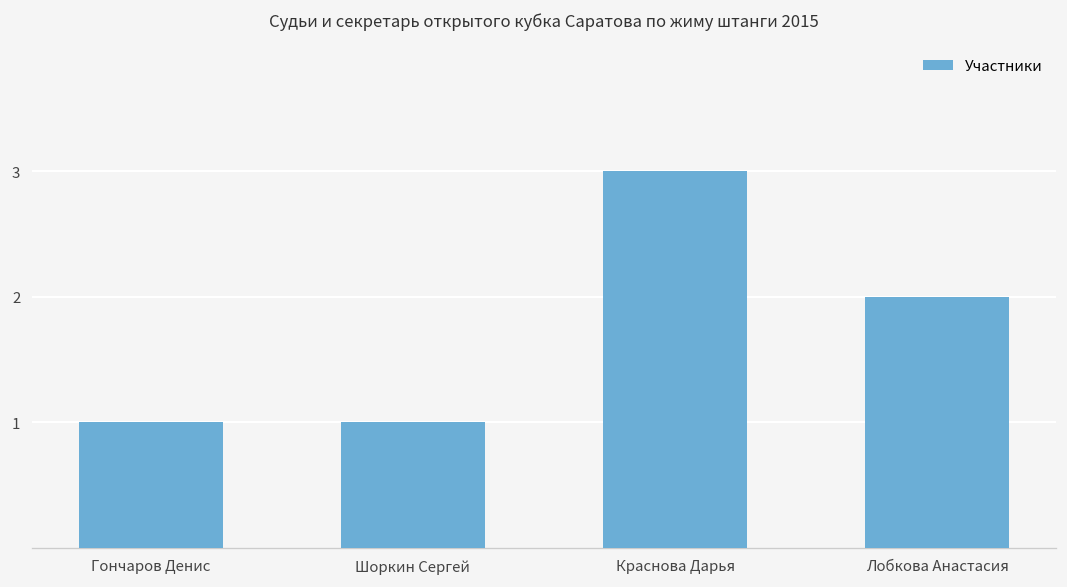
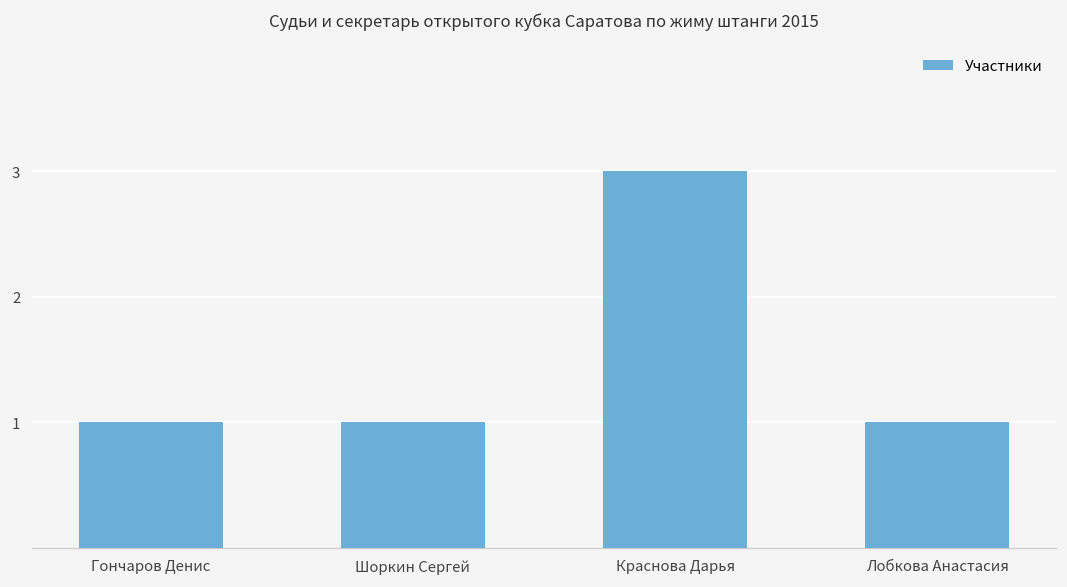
Лобкова Анастасия: 2 -> 1
